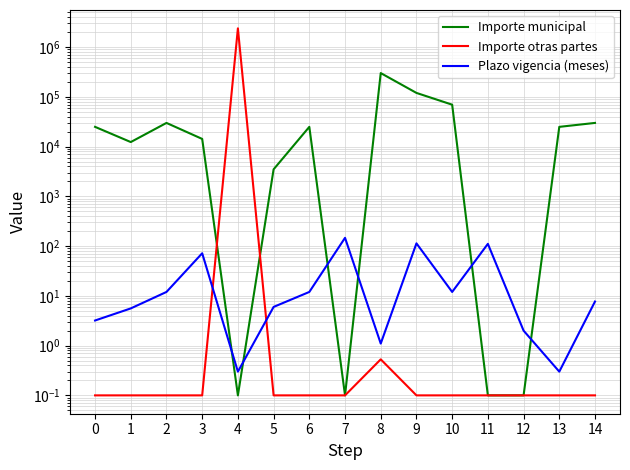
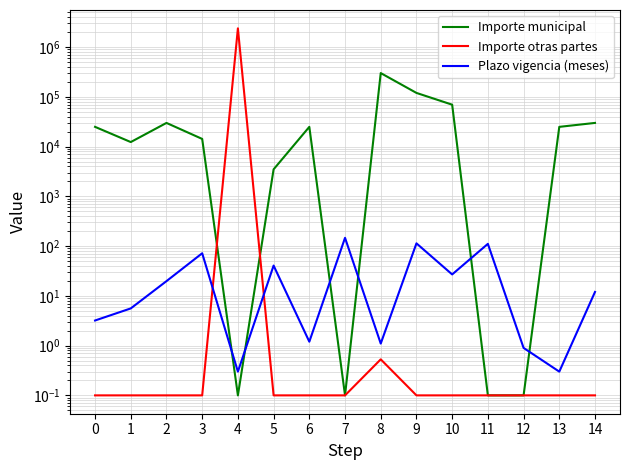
Plazo vigencia (meses), 2: 12 -> 20
Plazo vigencia (meses), 5: 6 -> 40
Plazo vigencia (meses), 6: 12 -> 1.2
Plazo vigencia (meses), 10: 12 -> 30
Plazo vigencia (meses), 12: 2.0 -> 0.9
Plazo vigencia (meses), 14: 8 -> 12
